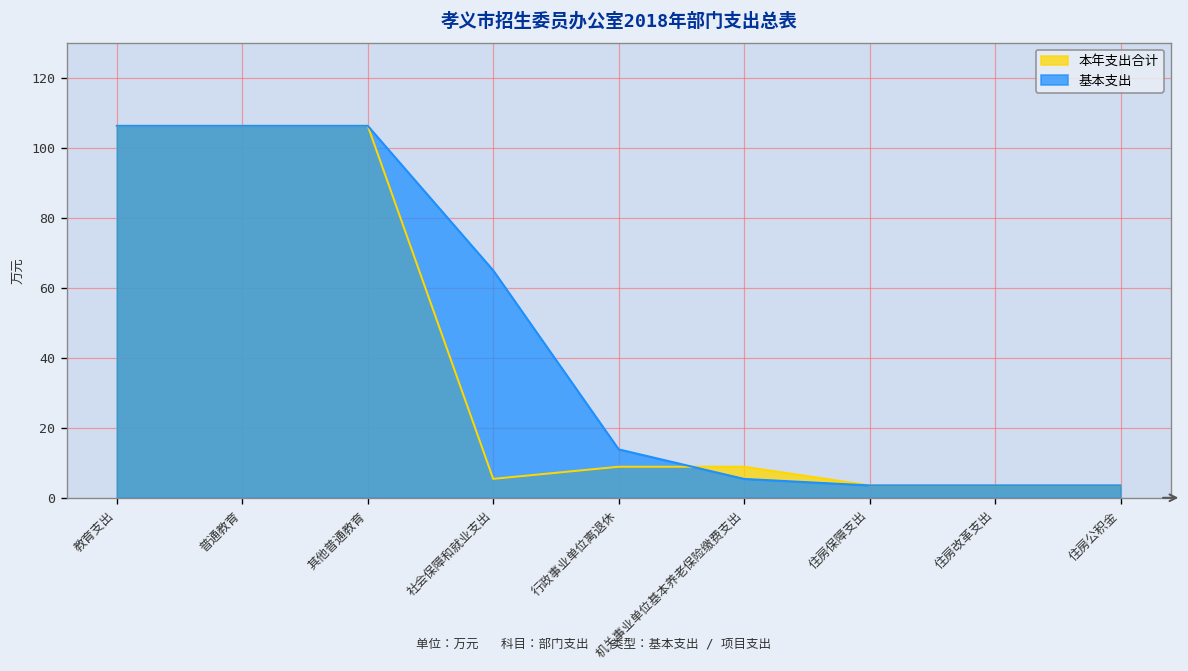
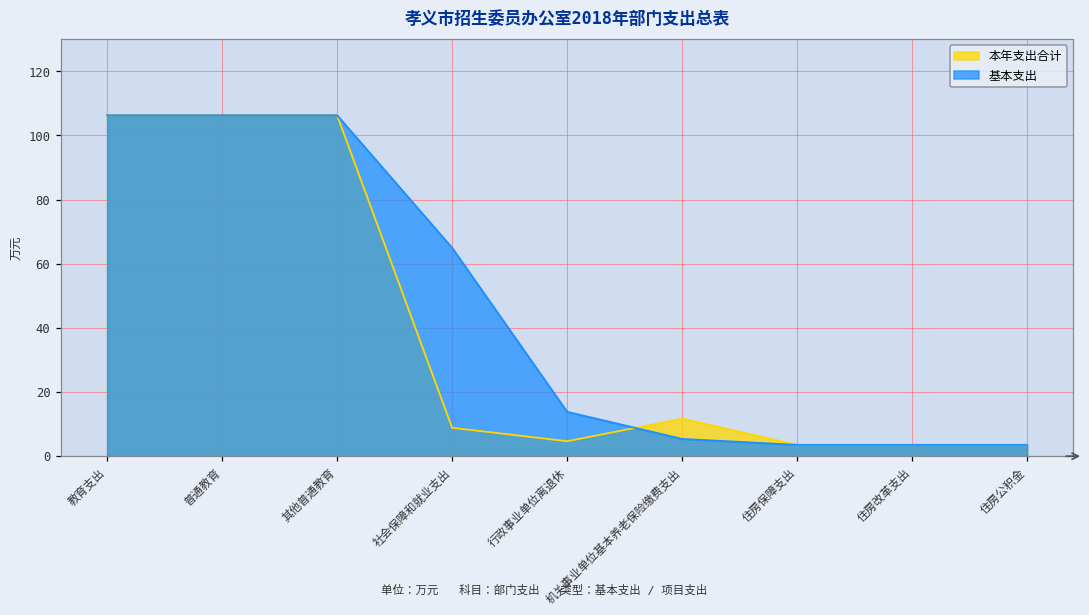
本年支出合计, 社会保障和就业支出: 5 -> 9
本年支出合计, 行政事业单位离退休: 9 -> 5
本年支出合计, 机关事业单位基本养老保险缴费支出: 9 -> 12
